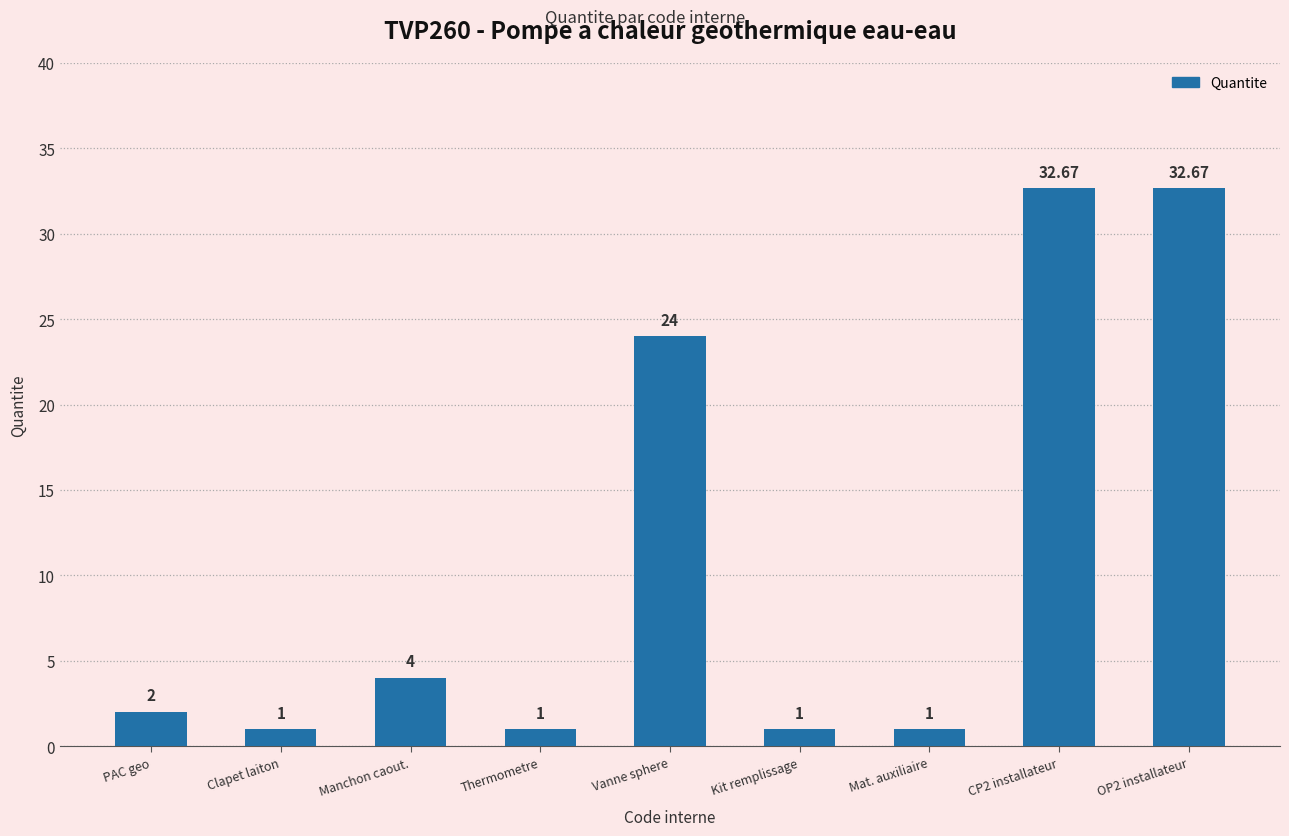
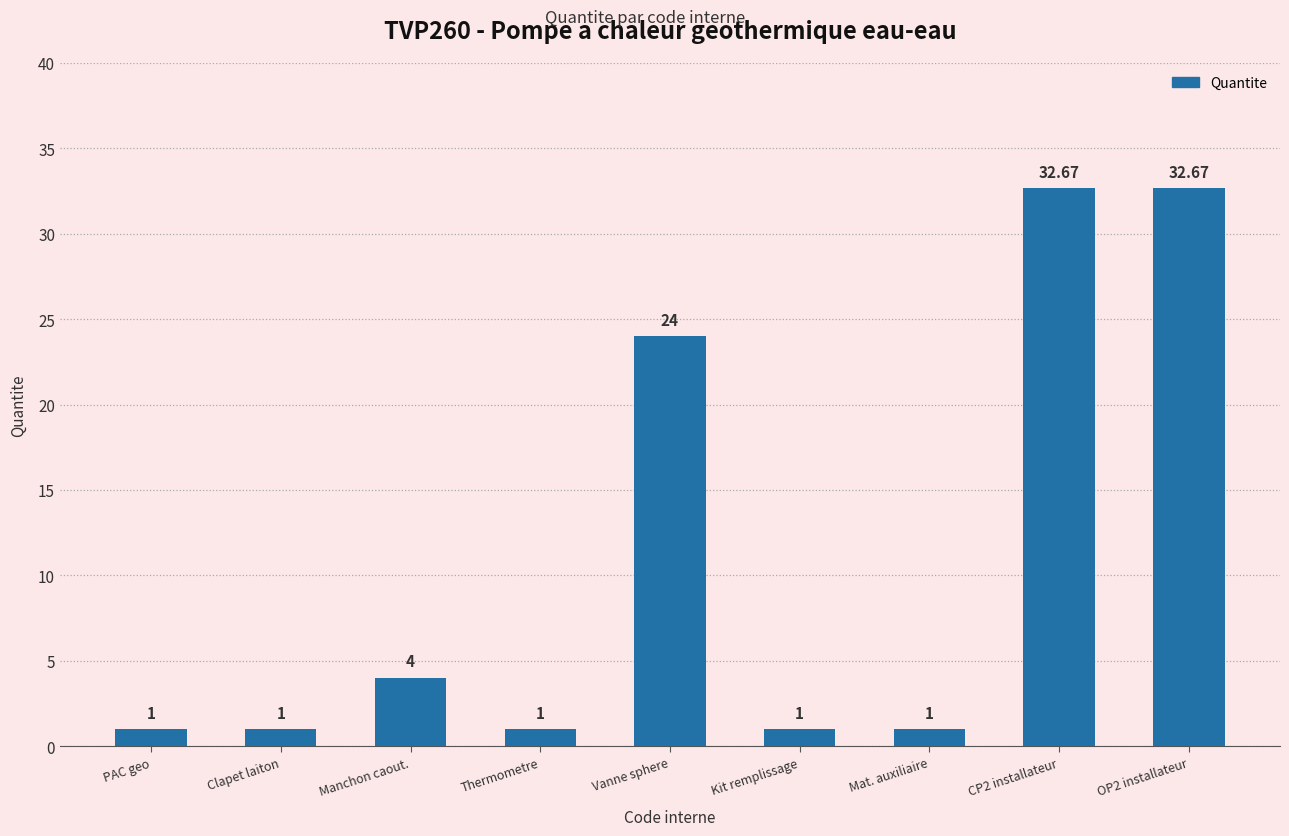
PAC geo: 2 -> 1
